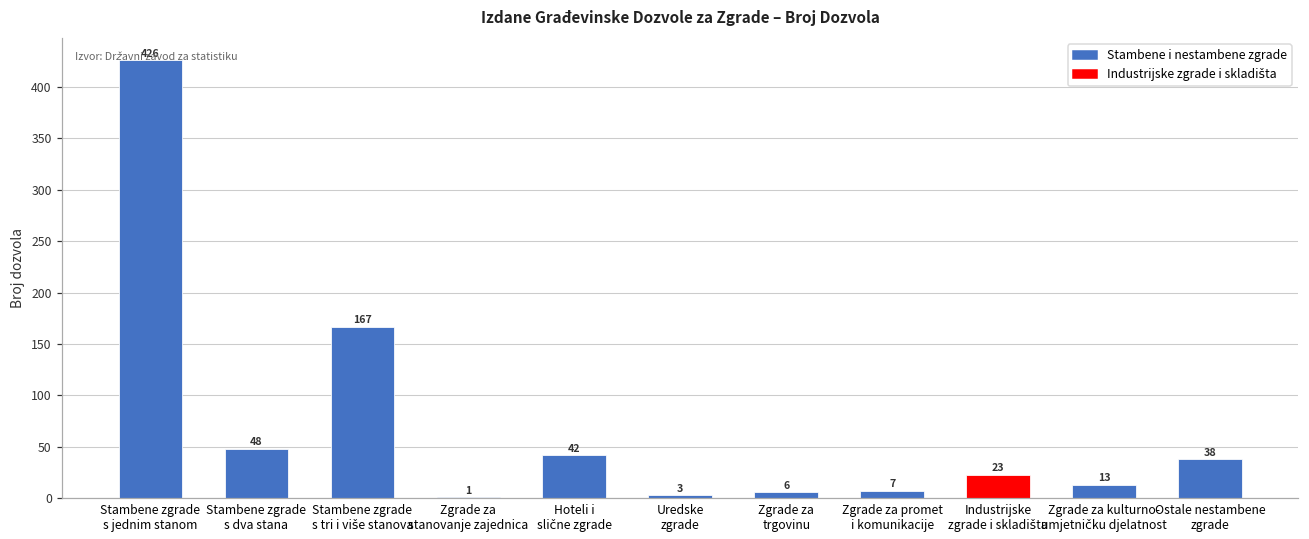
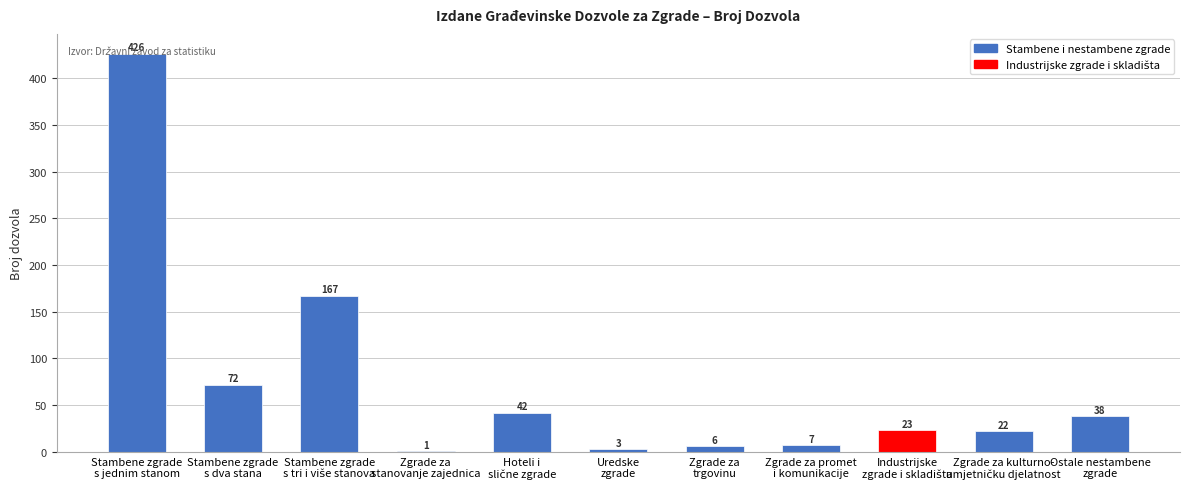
Stambene zgrade s dva stana: 48 -> 72
Zgrade za kulturno- umjetničku djelatnost: 13 -> 22
